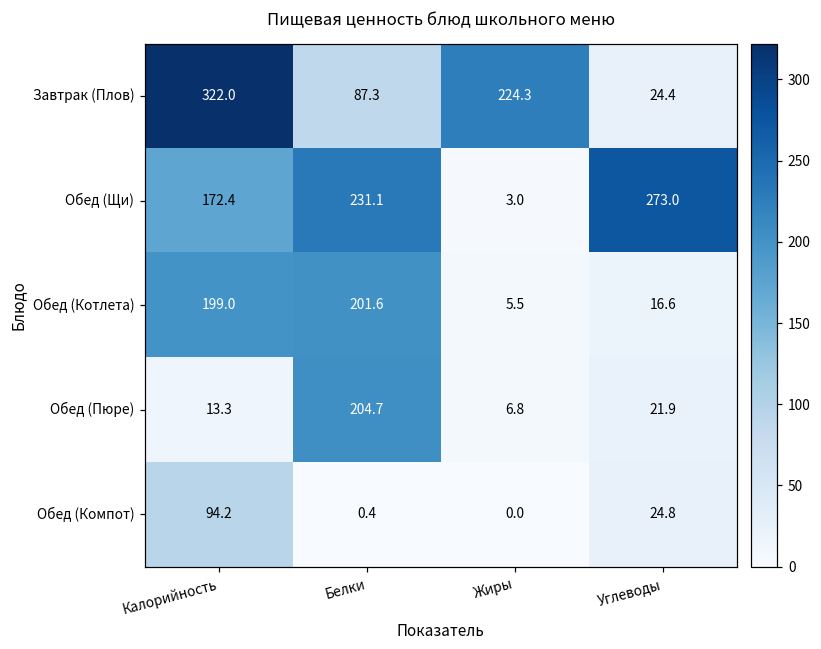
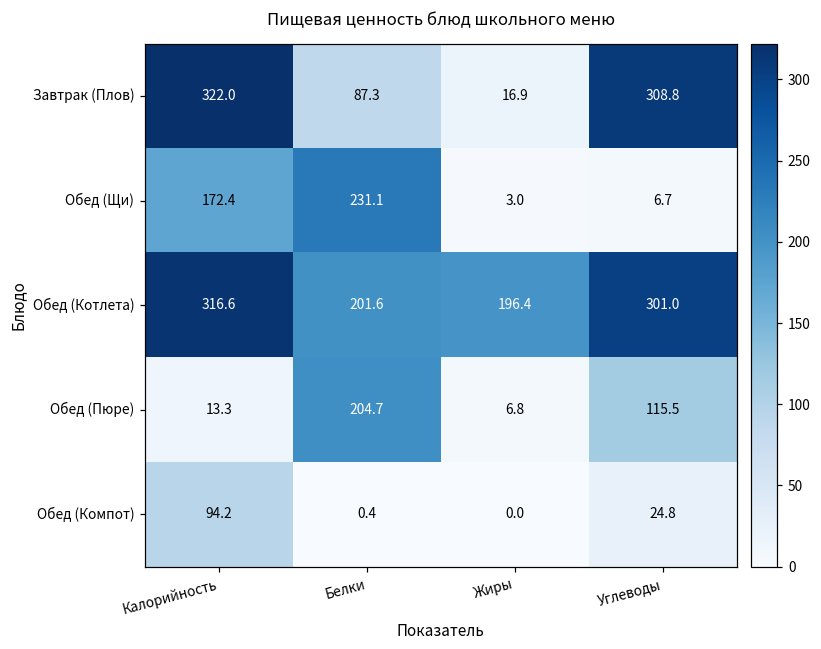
Завтрак (Плов), Жиры: 224.3 -> 16.9
Завтрак (Плов), Углеводы: 24.4 -> 308.8
Обед (Щи), Углеводы: 273.0 -> 6.7
Обед (Котлета), Калорийность: 199.0 -> 316.6
Обед (Котлета), Жиры: 5.5 -> 196.4
Обед (Котлета), Углеводы: 16.6 -> 301.0
Обед (Пюре), Углеводы: 21.9 -> 115.5
